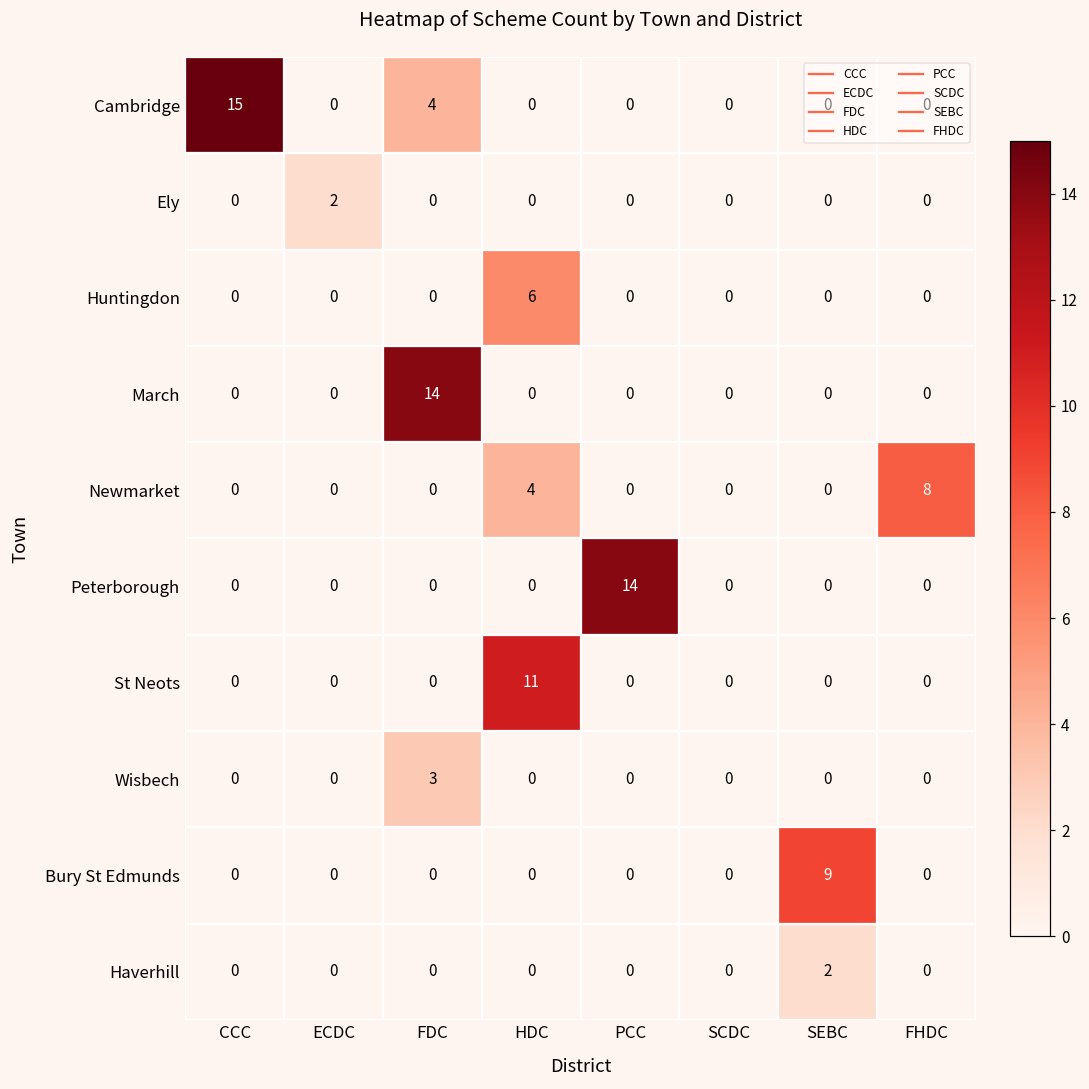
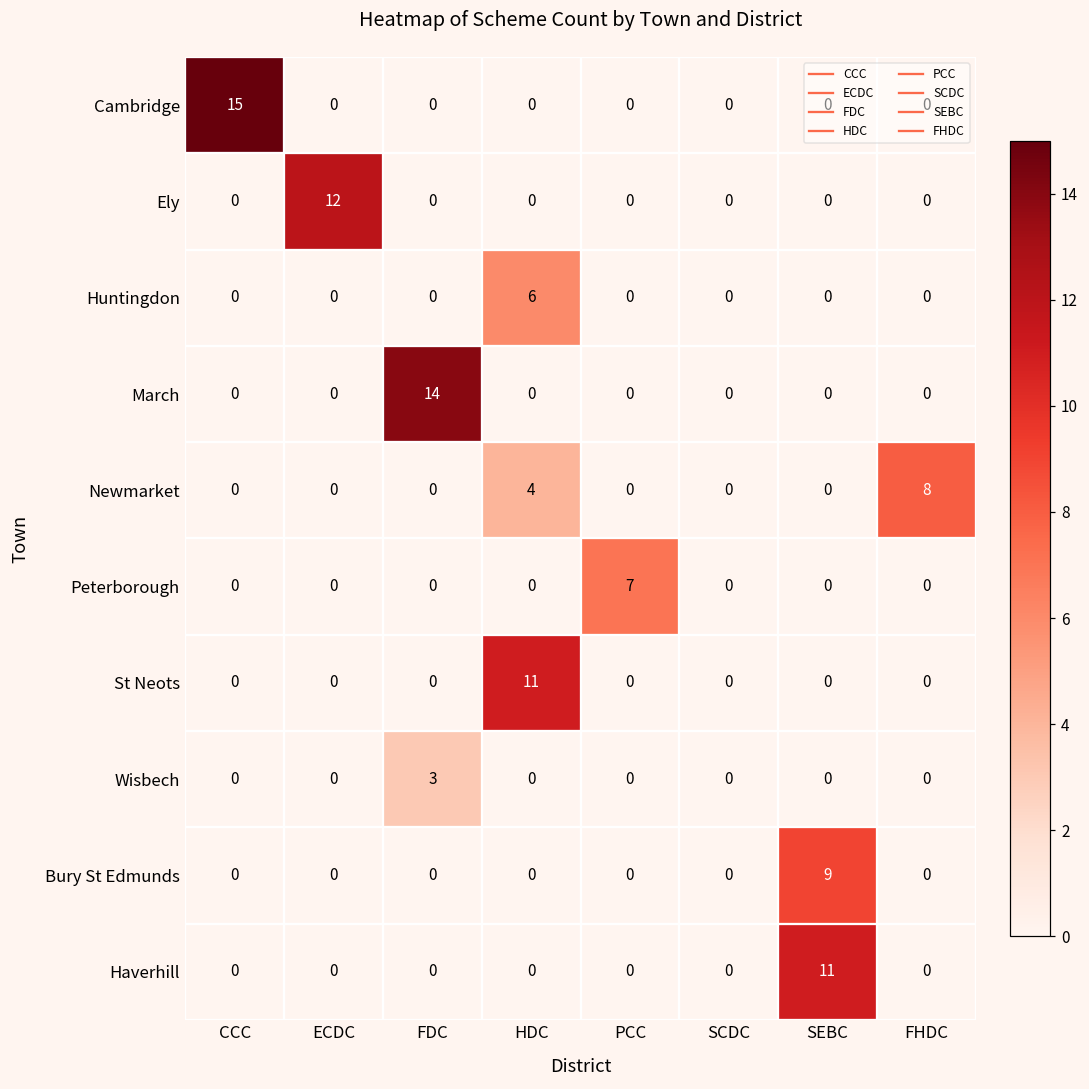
Cambridge, FDC: 4 -> 0
Ely, ECDC: 2 -> 12
Peterborough, PCC: 14 -> 7
Haverhill, SEBC: 2 -> 11
